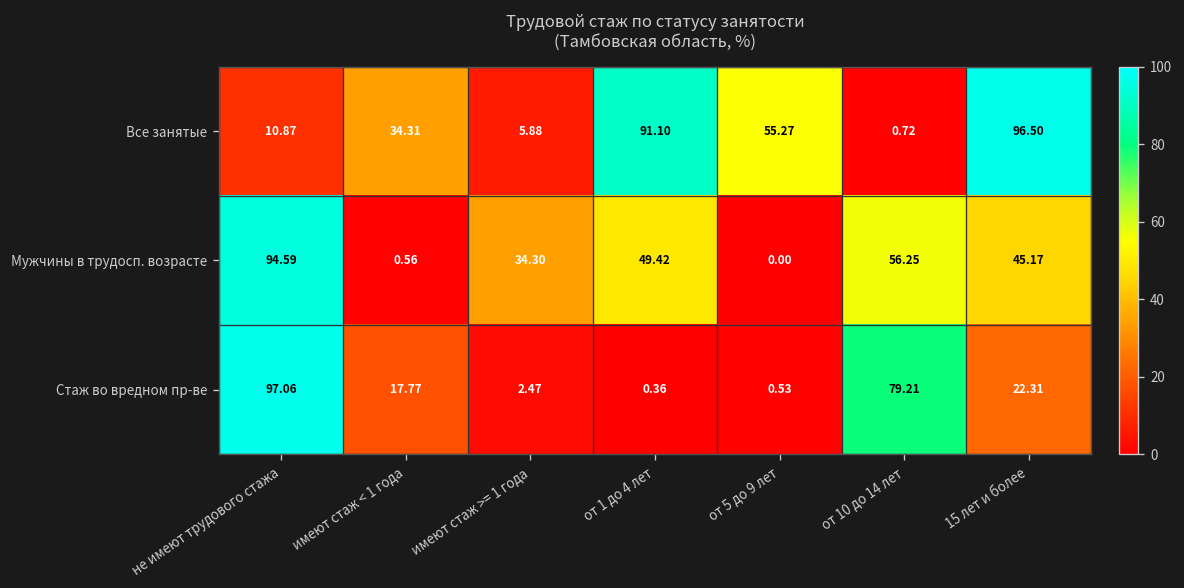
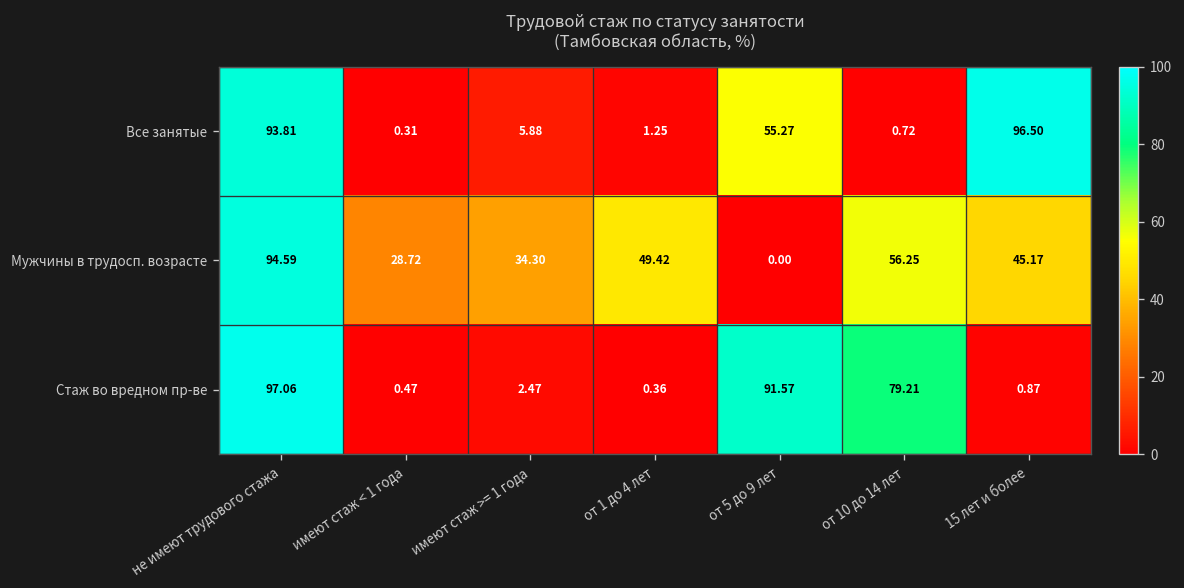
Все занятые, не имеют трудового стажа: 10.87 -> 93.81
Все занятые, имеют стаж < 1 года: 34.31 -> 0.31
Все занятые, от 1 до 4 лет: 91.10 -> 1.25
Мужчины в трудосп. возрасте, имеют стаж < 1 года: 0.56 -> 28.72
Стаж во вредном пр-ве, имеют стаж < 1 года: 17.77 -> 0.47
Стаж во вредном пр-ве, от 5 до 9 лет: 0.53 -> 91.57
Стаж во вредном пр-ве, 15 лет и более: 22.31 -> 0.87
